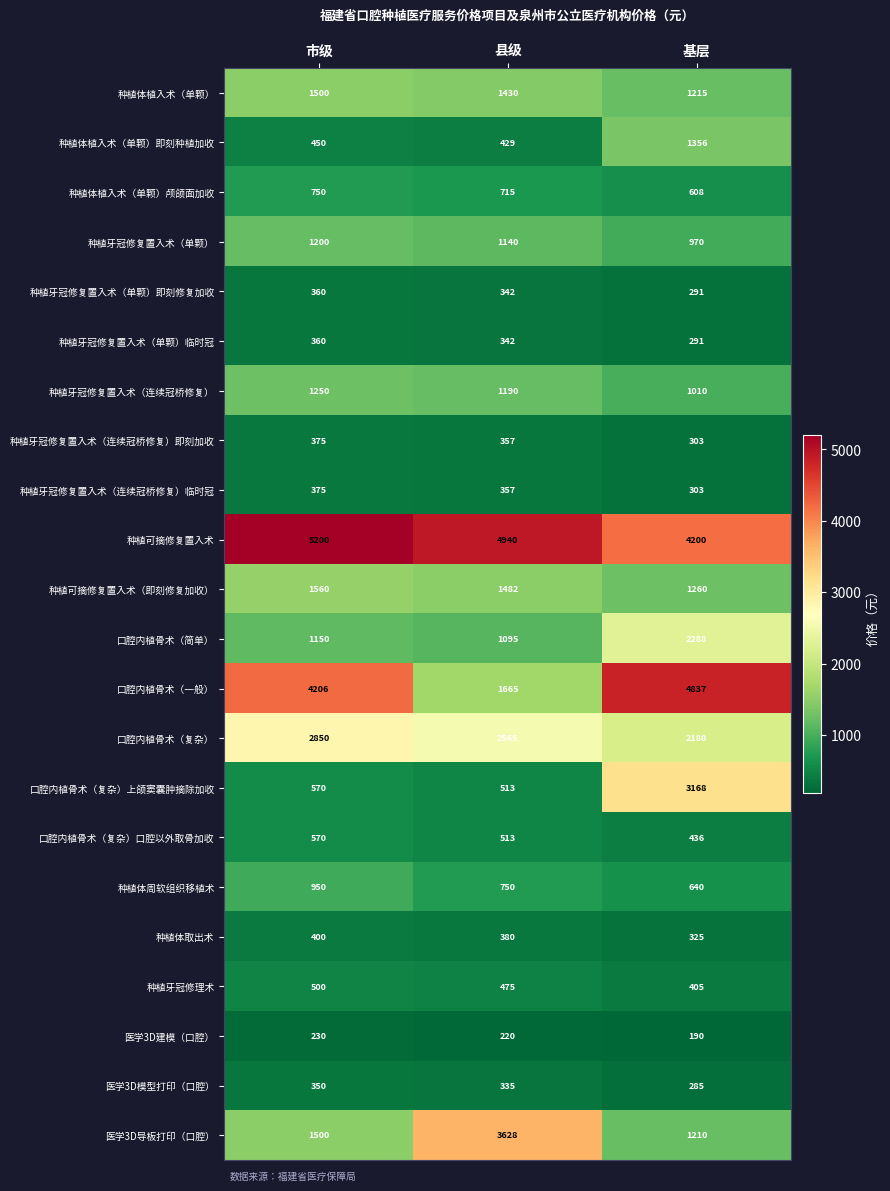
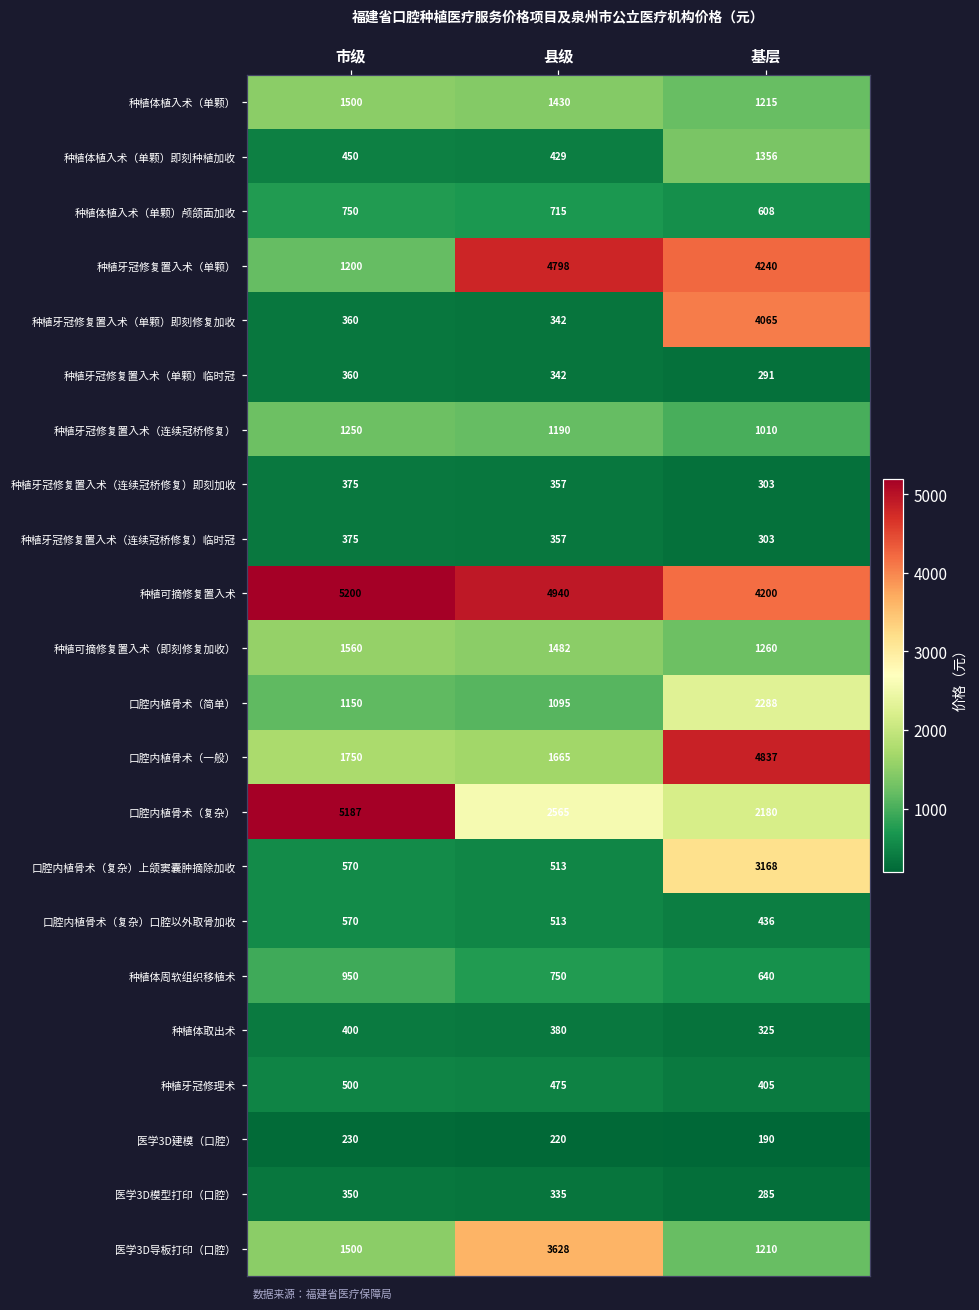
种植牙冠修复置入术（单颗）, 县级: 1140 -> 4798
种植牙冠修复置入术（单颗）, 基层: 970 -> 4240
种植牙冠修复置入术（单颗）即刻修复加收, 基层: 291 -> 4065
口腔内植骨术（一般）, 市级: 4206 -> 1750
口腔内植骨术（复杂）, 市级: 2850 -> 5187
